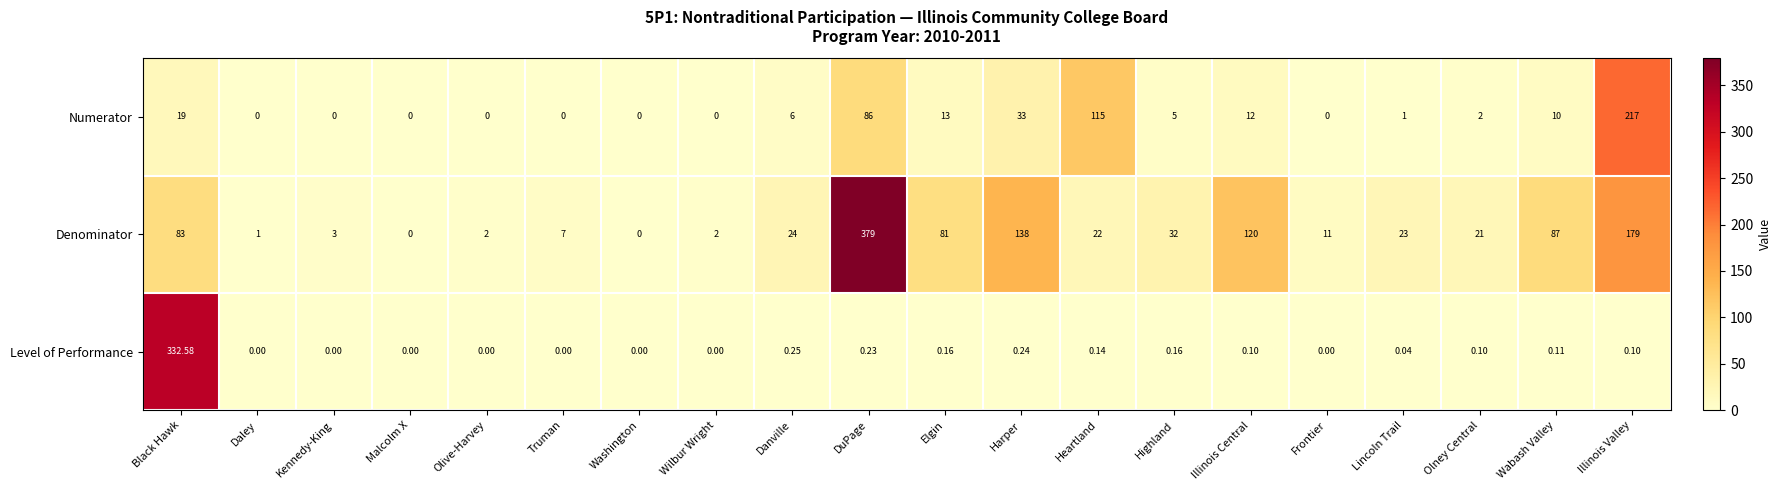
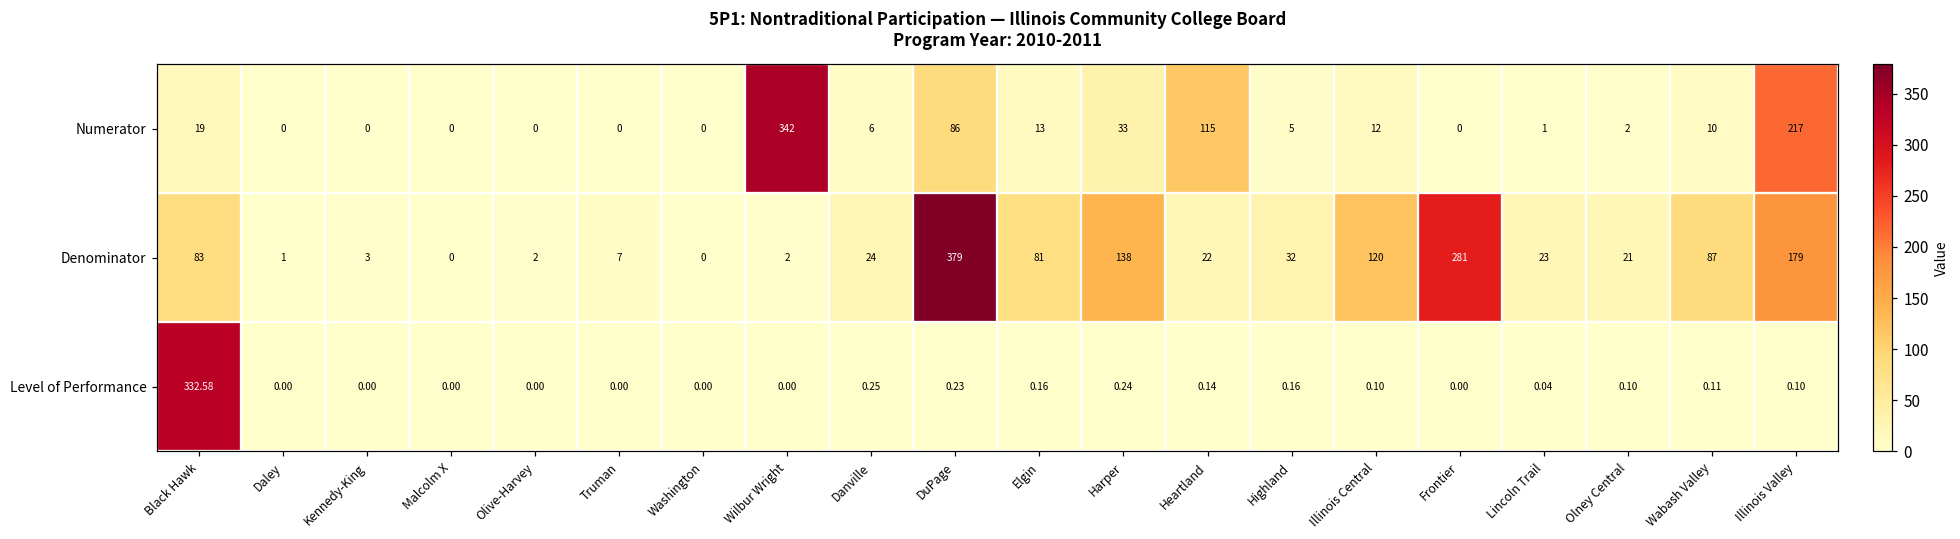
Numerator, Wilbur Wright: 0 -> 342
Denominator, Frontier: 11 -> 281
